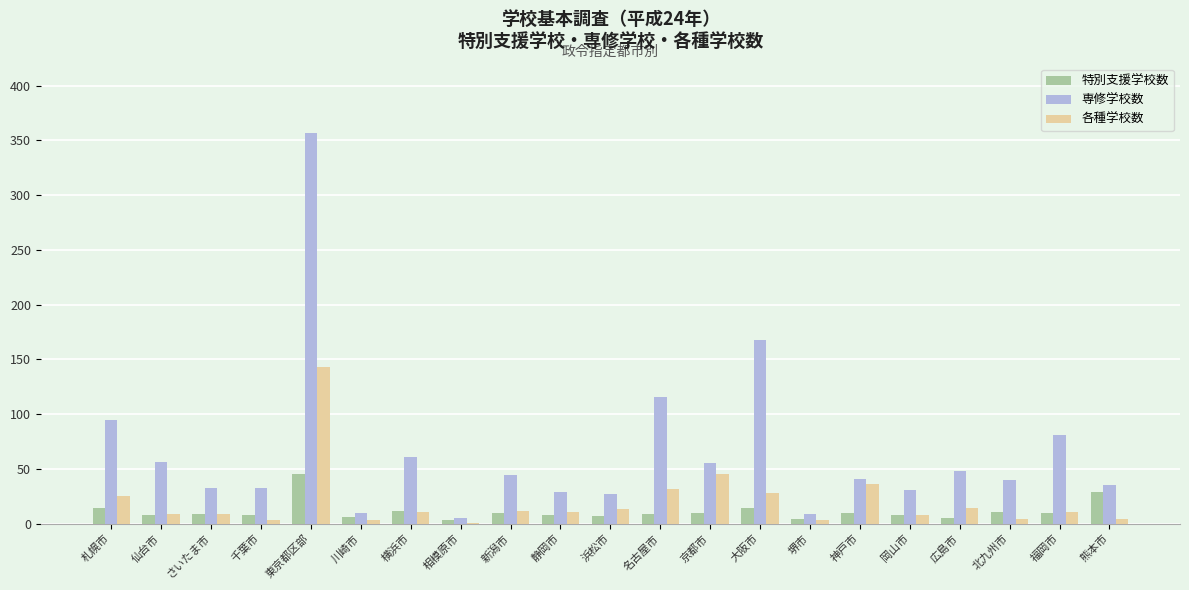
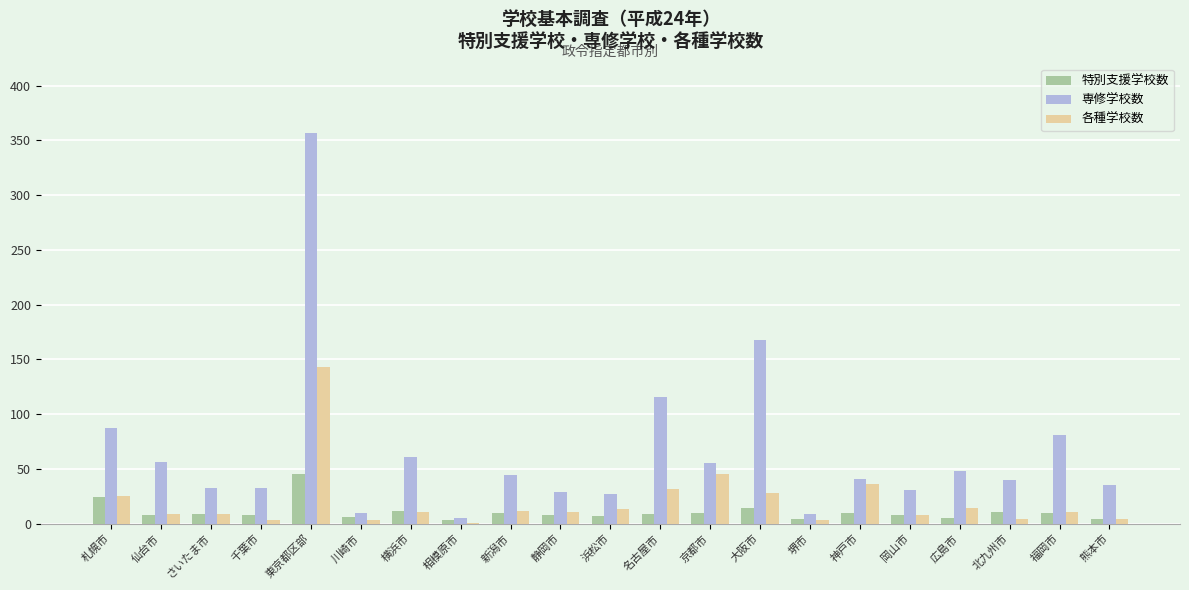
特別支援学校数, 札幌市: 14 -> 24
専修学校数, 札幌市: 95 -> 87
特別支援学校数, 熊本市: 29 -> 4
